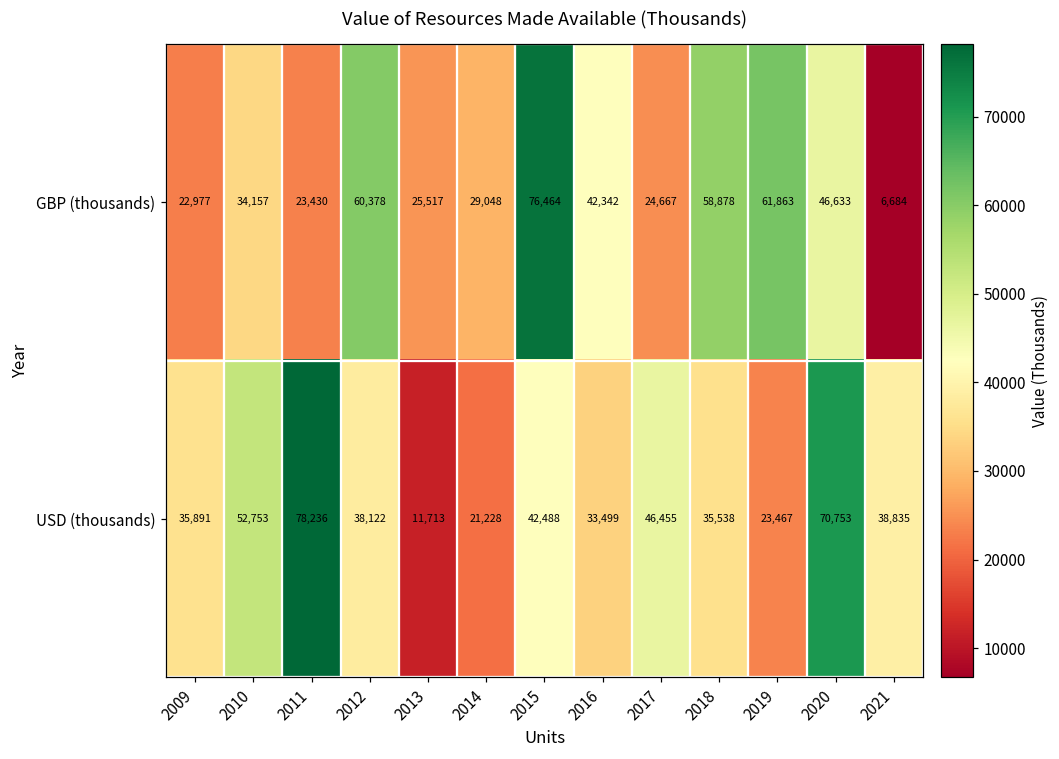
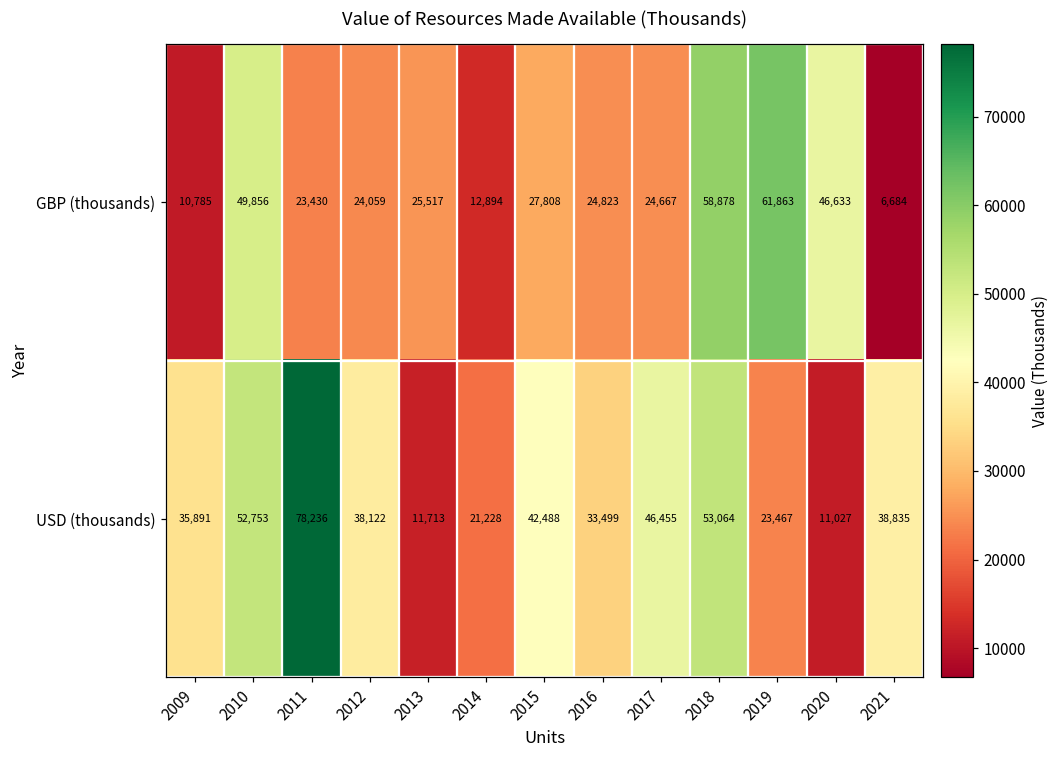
GBP (thousands), 2009: 22,977 -> 10,785
GBP (thousands), 2010: 34,157 -> 49,856
GBP (thousands), 2012: 60,378 -> 24,059
GBP (thousands), 2014: 29,048 -> 12,894
GBP (thousands), 2015: 76,464 -> 27,808
GBP (thousands), 2016: 42,342 -> 24,823
USD (thousands), 2018: 35,538 -> 53,064
USD (thousands), 2020: 70,753 -> 11,027
